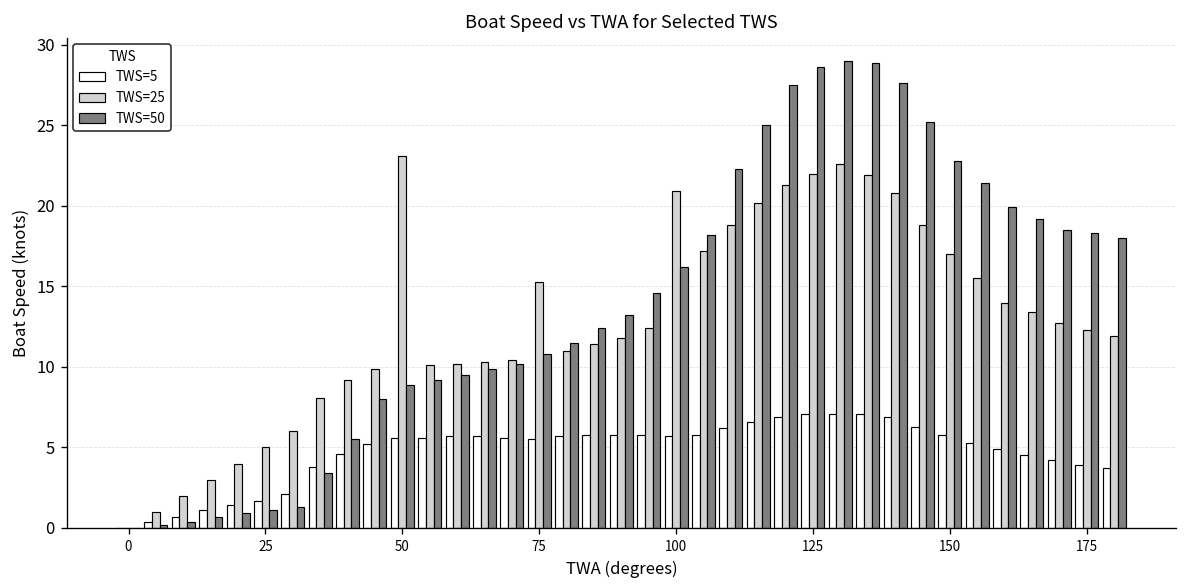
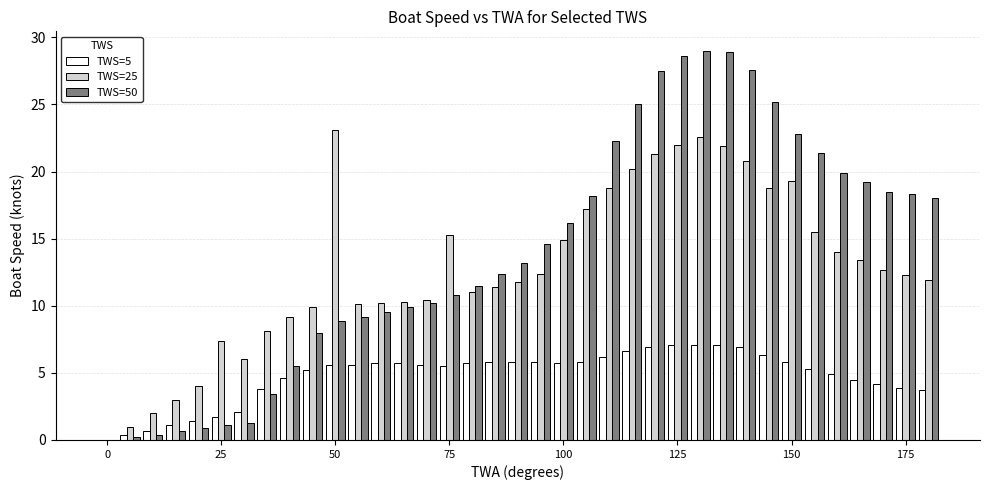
TWS=25, 25: 5.0 -> 7.4
TWS=25, 100: 20.9 -> 14.9
TWS=25, 150: 17.0 -> 19.3
